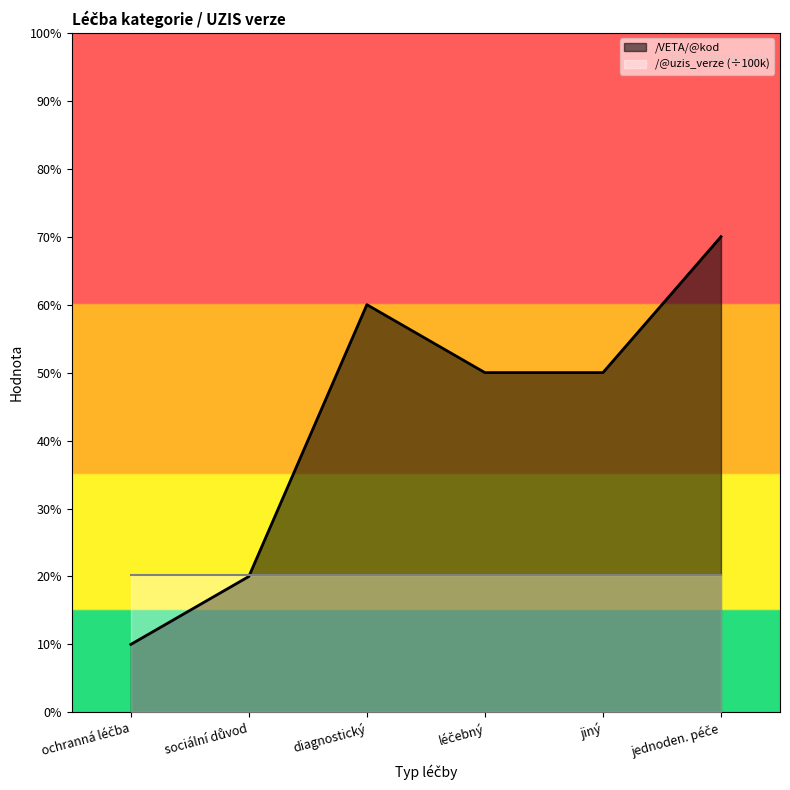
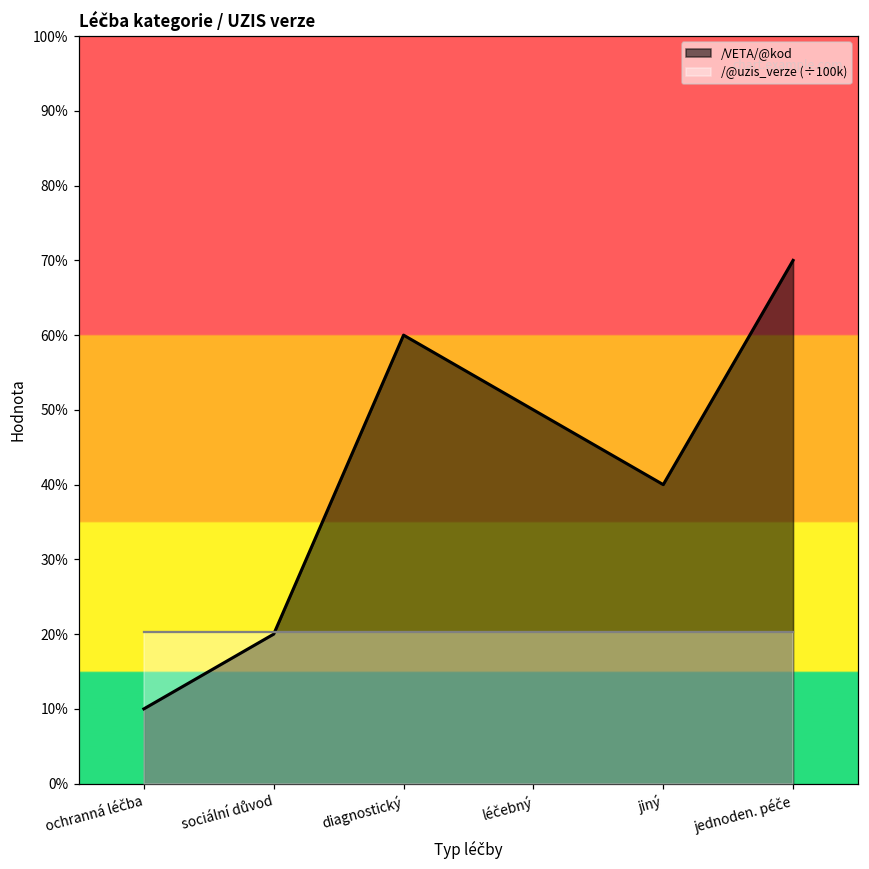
/VETA/@kod, jiný: 50% -> 40%
